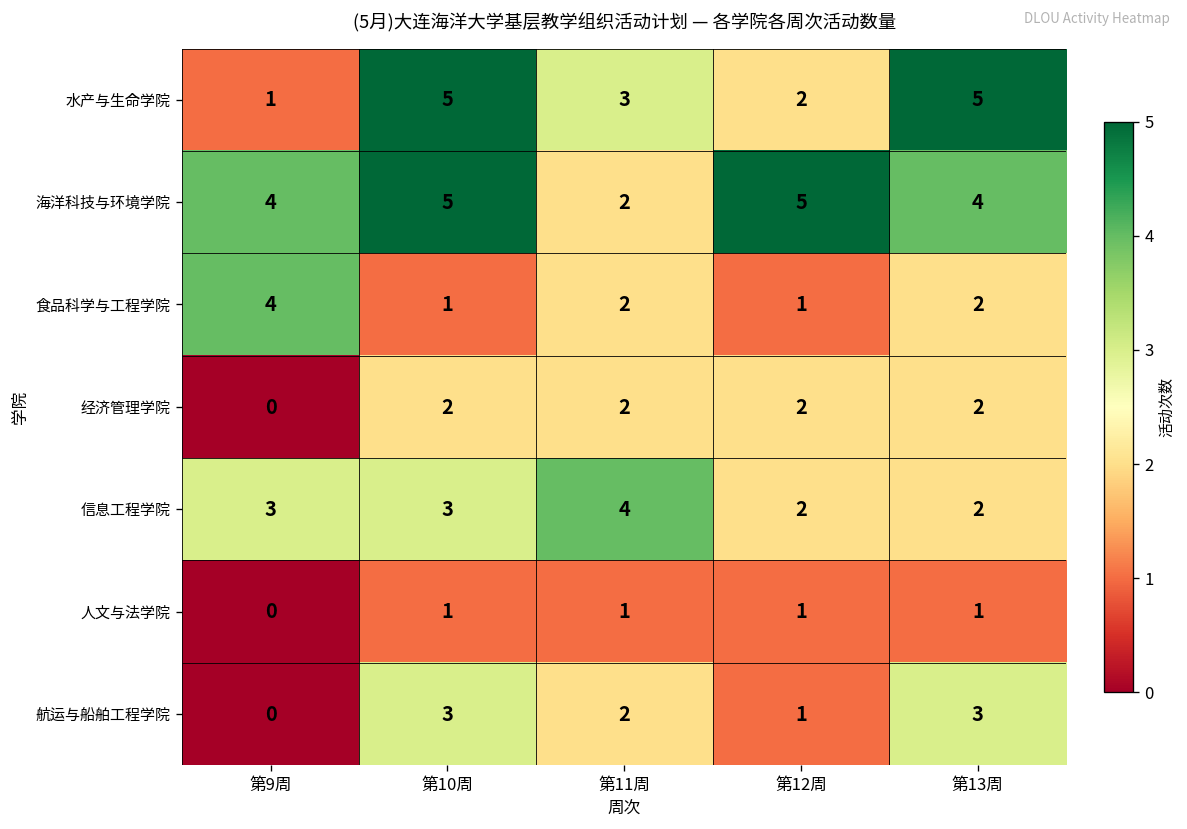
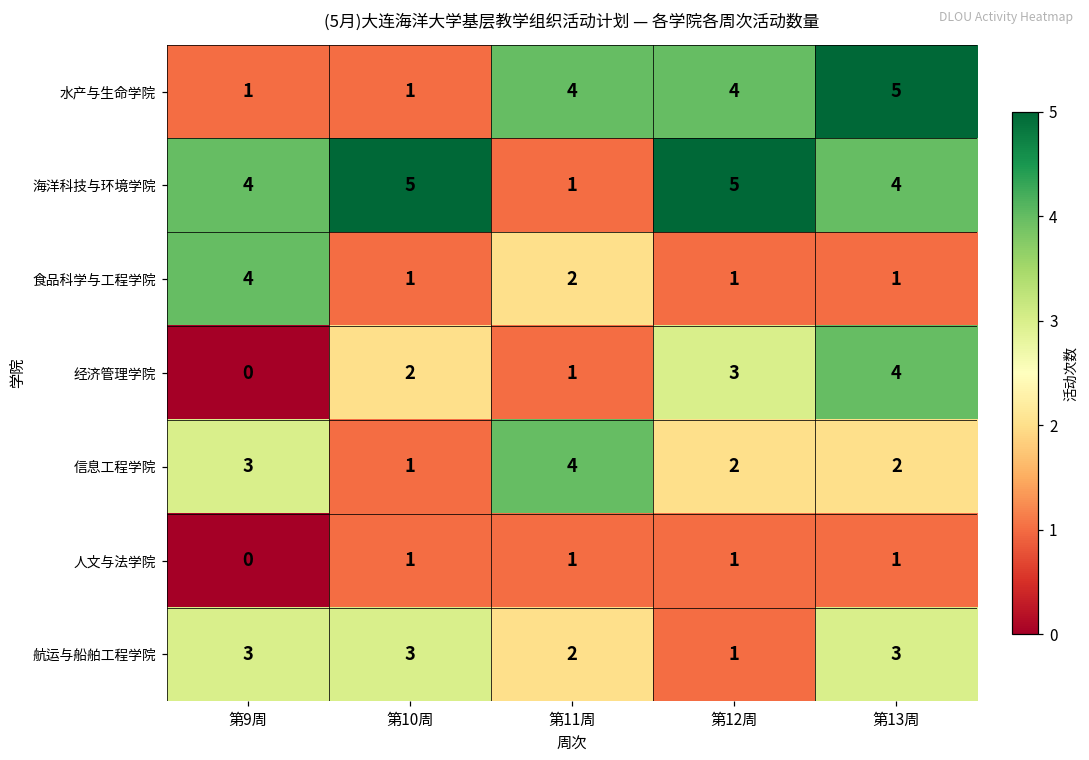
水产与生命学院, 第10周: 5 -> 1
水产与生命学院, 第11周: 3 -> 4
水产与生命学院, 第12周: 2 -> 4
海洋科技与环境学院, 第11周: 2 -> 1
食品科学与工程学院, 第13周: 2 -> 1
经济管理学院, 第11周: 2 -> 1
经济管理学院, 第12周: 2 -> 3
经济管理学院, 第13周: 2 -> 4
信息工程学院, 第10周: 3 -> 1
航运与船舶工程学院, 第9周: 0 -> 3
